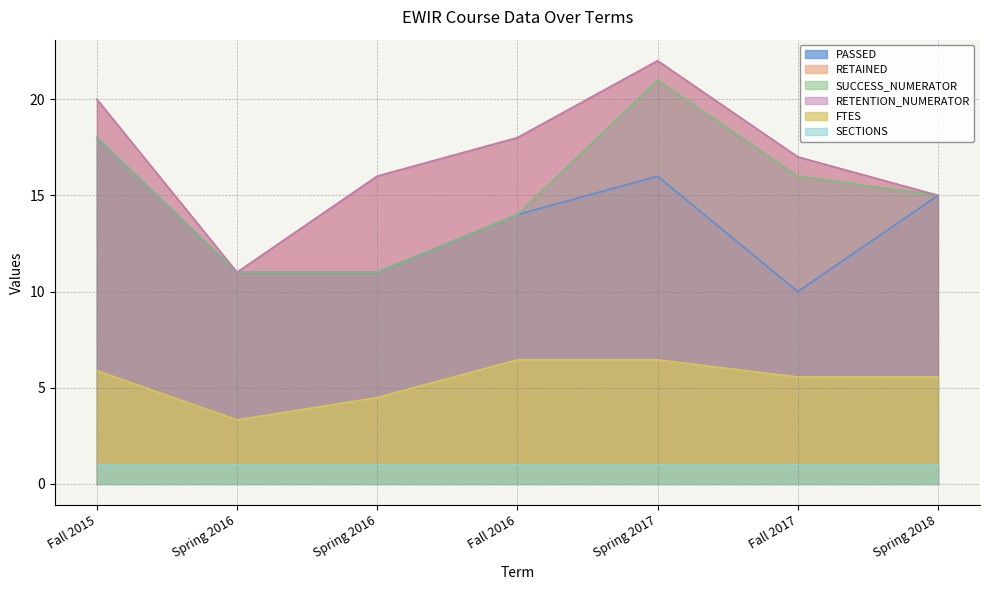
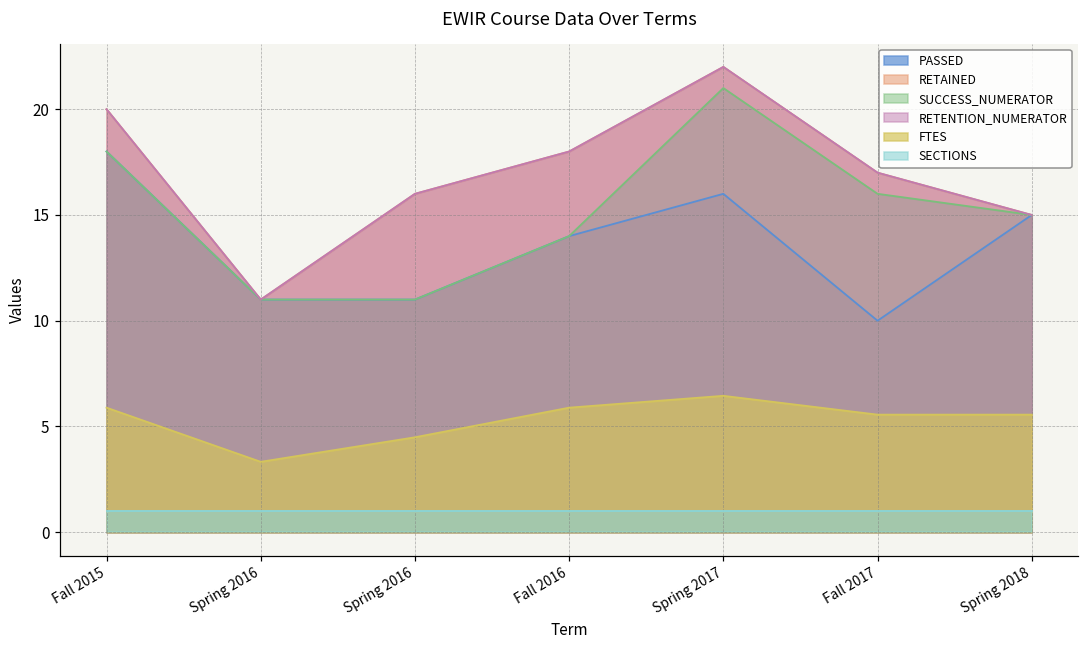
FTES, Fall 2016: 6.5 -> 5.9
